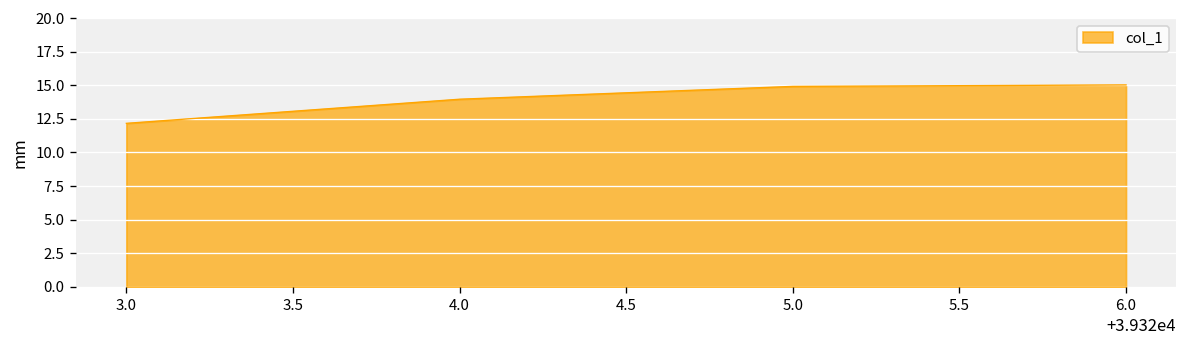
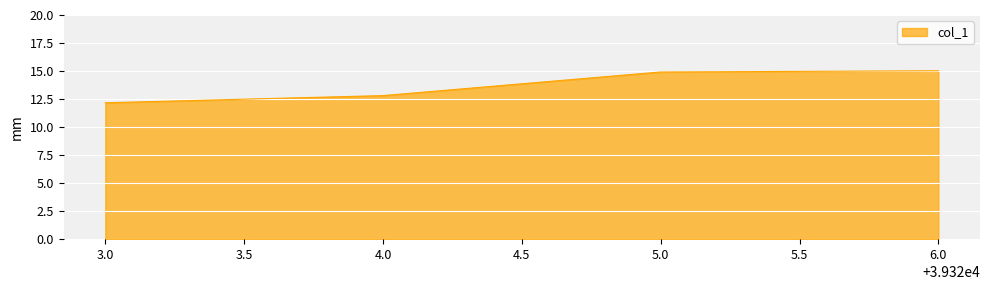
4.0: 14.0 -> 12.8
